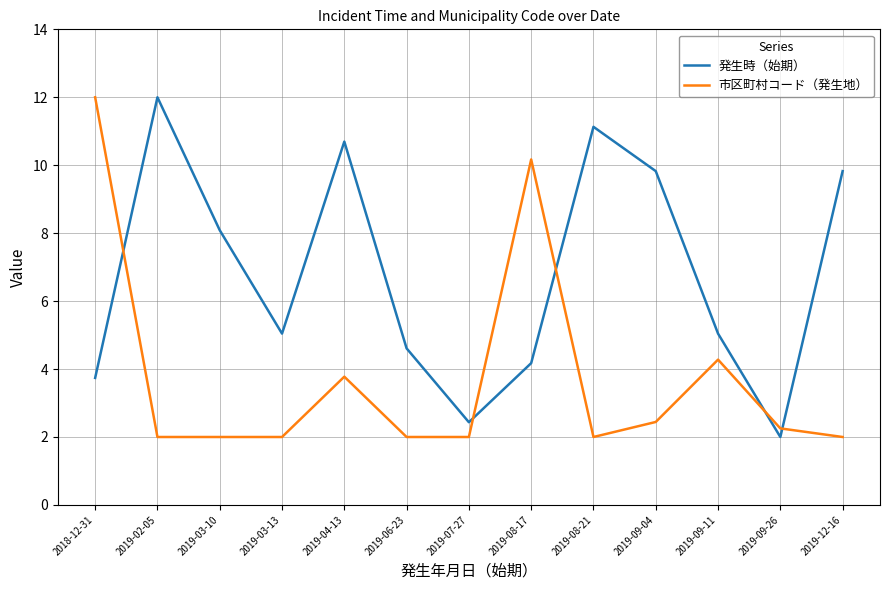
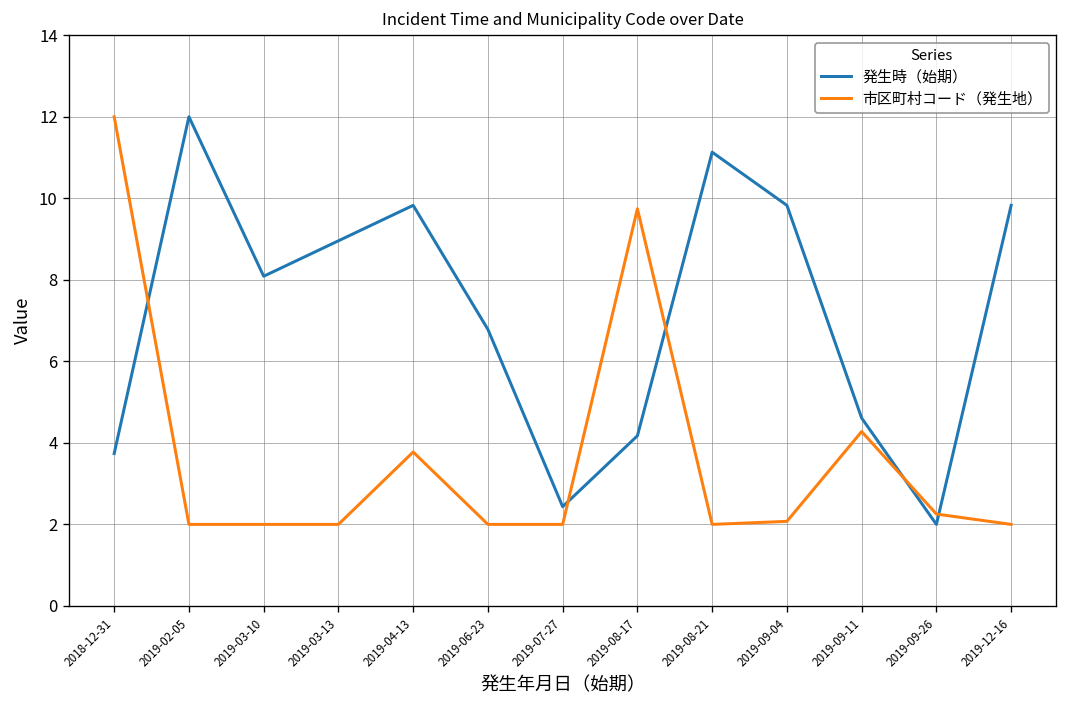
発生時（始期）, 2019-03-13: 5.0 -> 9.0
発生時（始期）, 2019-04-13: 10.7 -> 9.8
発生時（始期）, 2019-06-23: 4.6 -> 6.8
市区町村コード（発生地）, 2019-08-17: 10.2 -> 9.7
市区町村コード（発生地）, 2019-09-04: 2.4 -> 2.1
発生時（始期）, 2019-09-11: 5.0 -> 4.6
